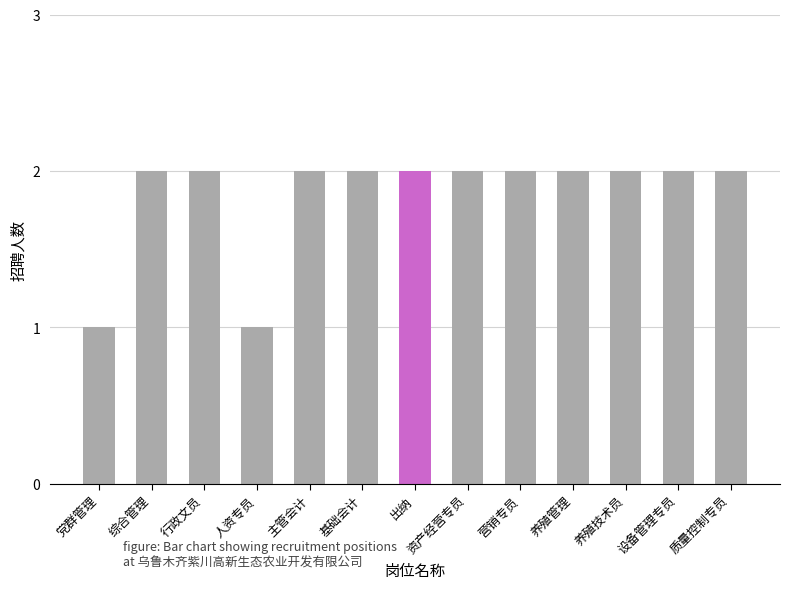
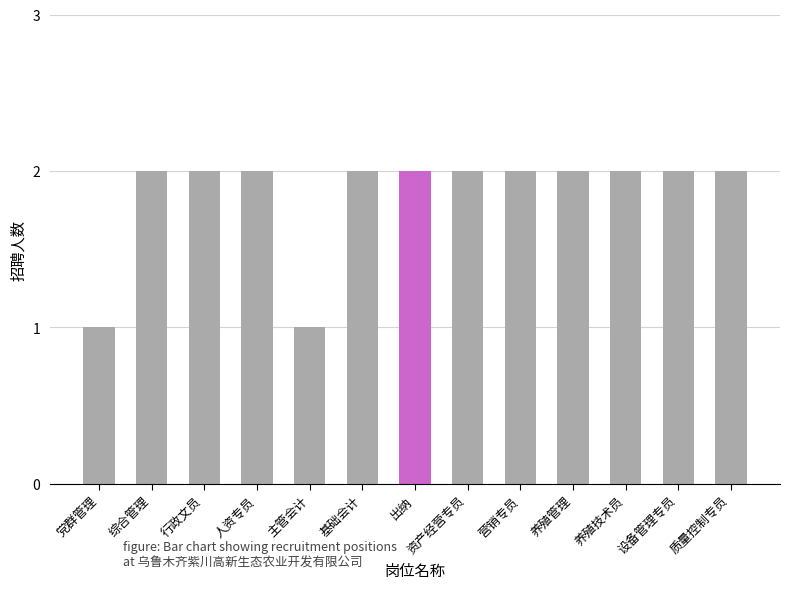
人资专员: 1 -> 2
主管会计: 2 -> 1
